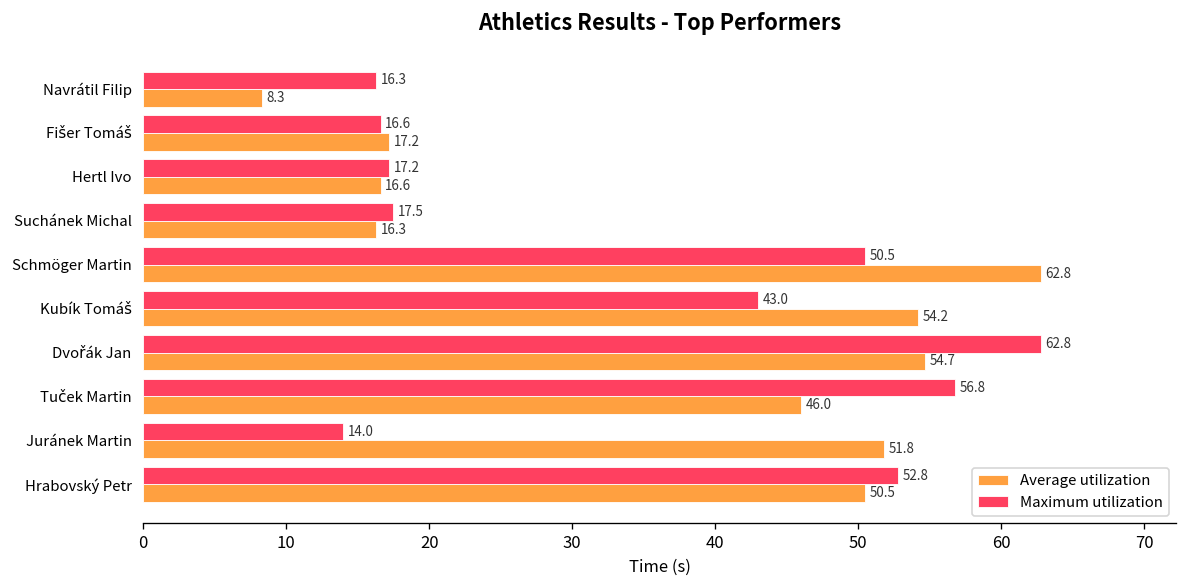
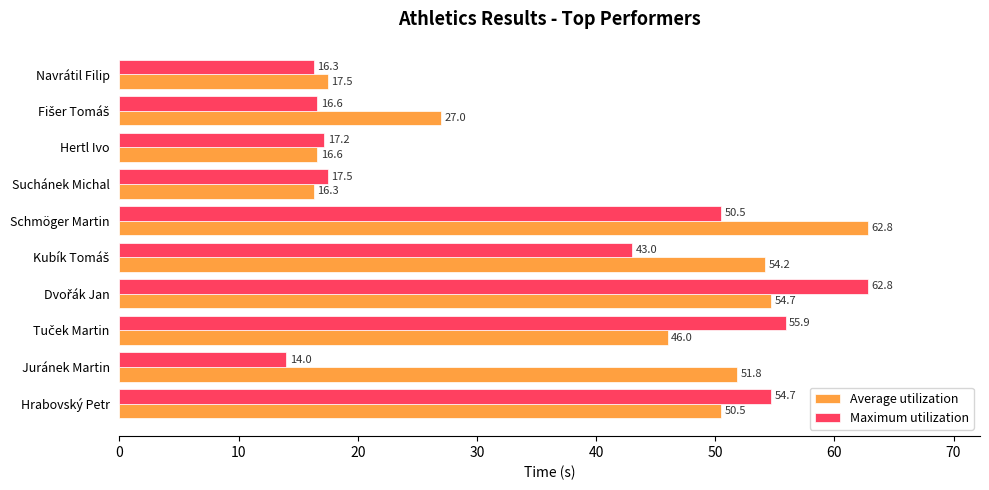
Average utilization, Navrátil Filip: 8.3 -> 17.5
Average utilization, Fišer Tomáš: 17.2 -> 27.0
Maximum utilization, Tuček Martin: 56.8 -> 55.9
Maximum utilization, Hrabovský Petr: 52.8 -> 54.7
